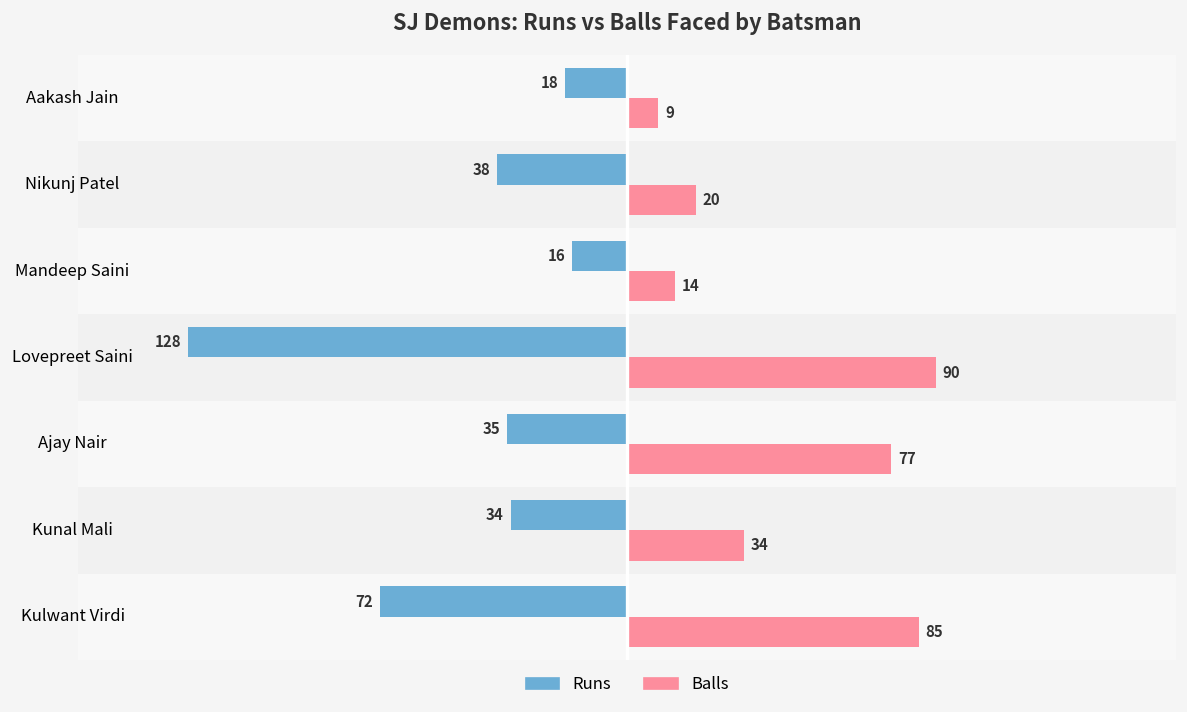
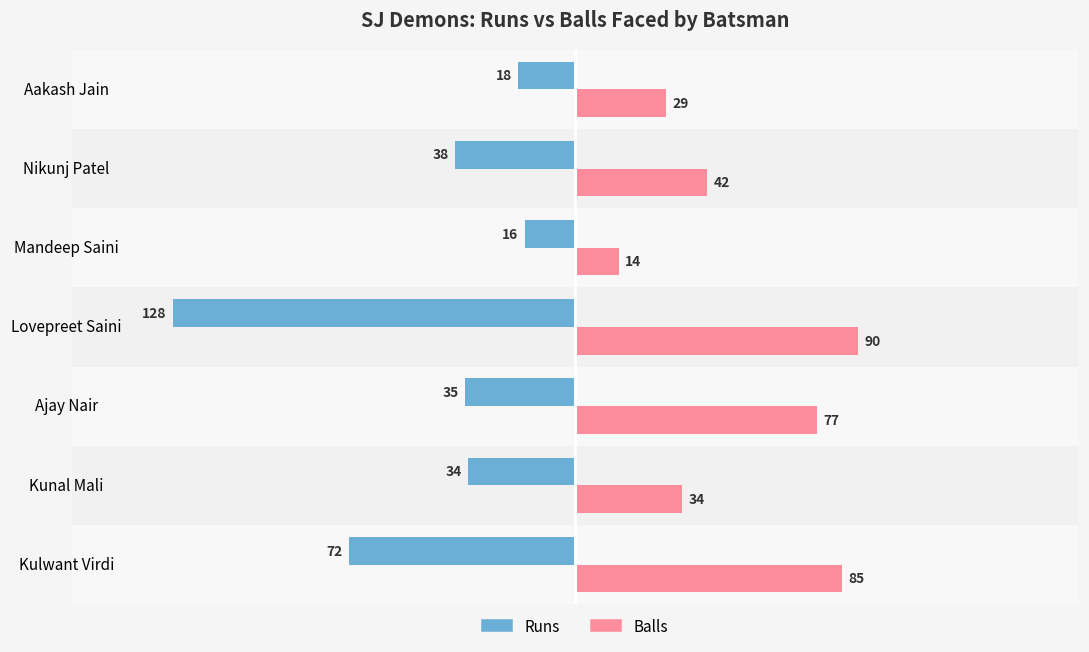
Balls, Aakash Jain: 9 -> 29
Balls, Nikunj Patel: 20 -> 42
